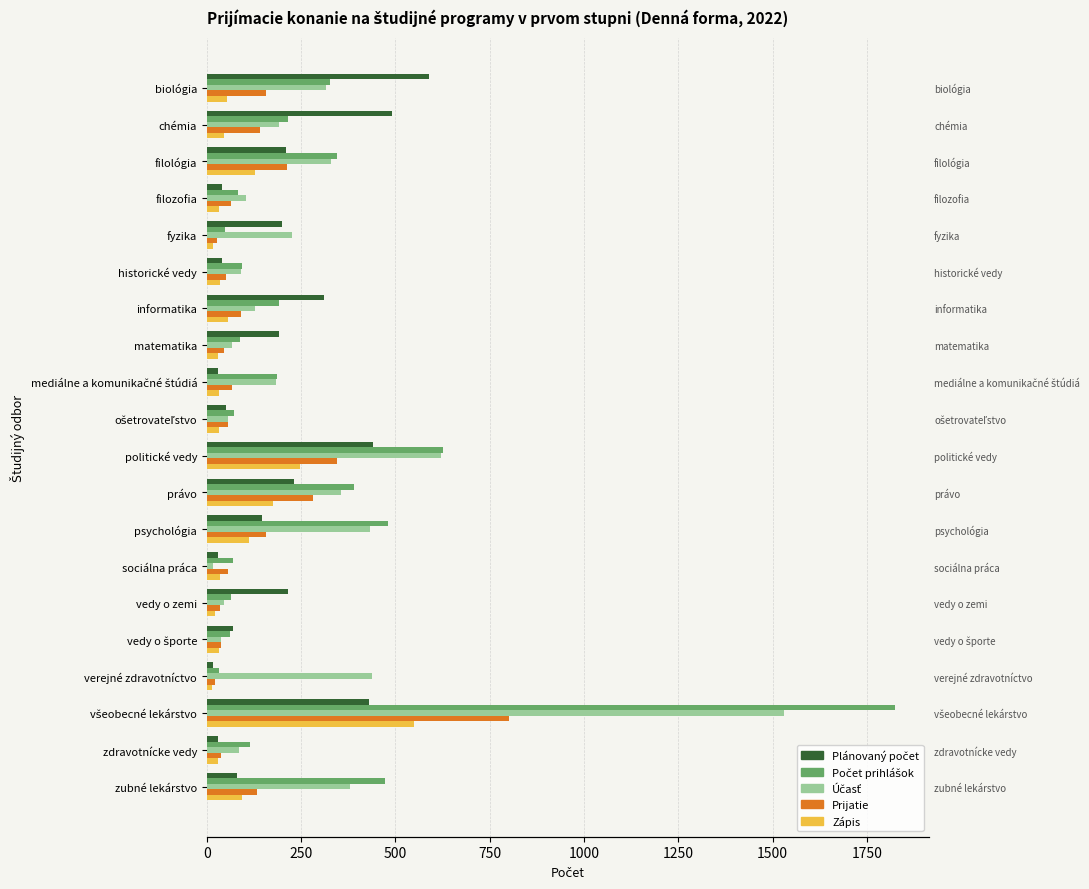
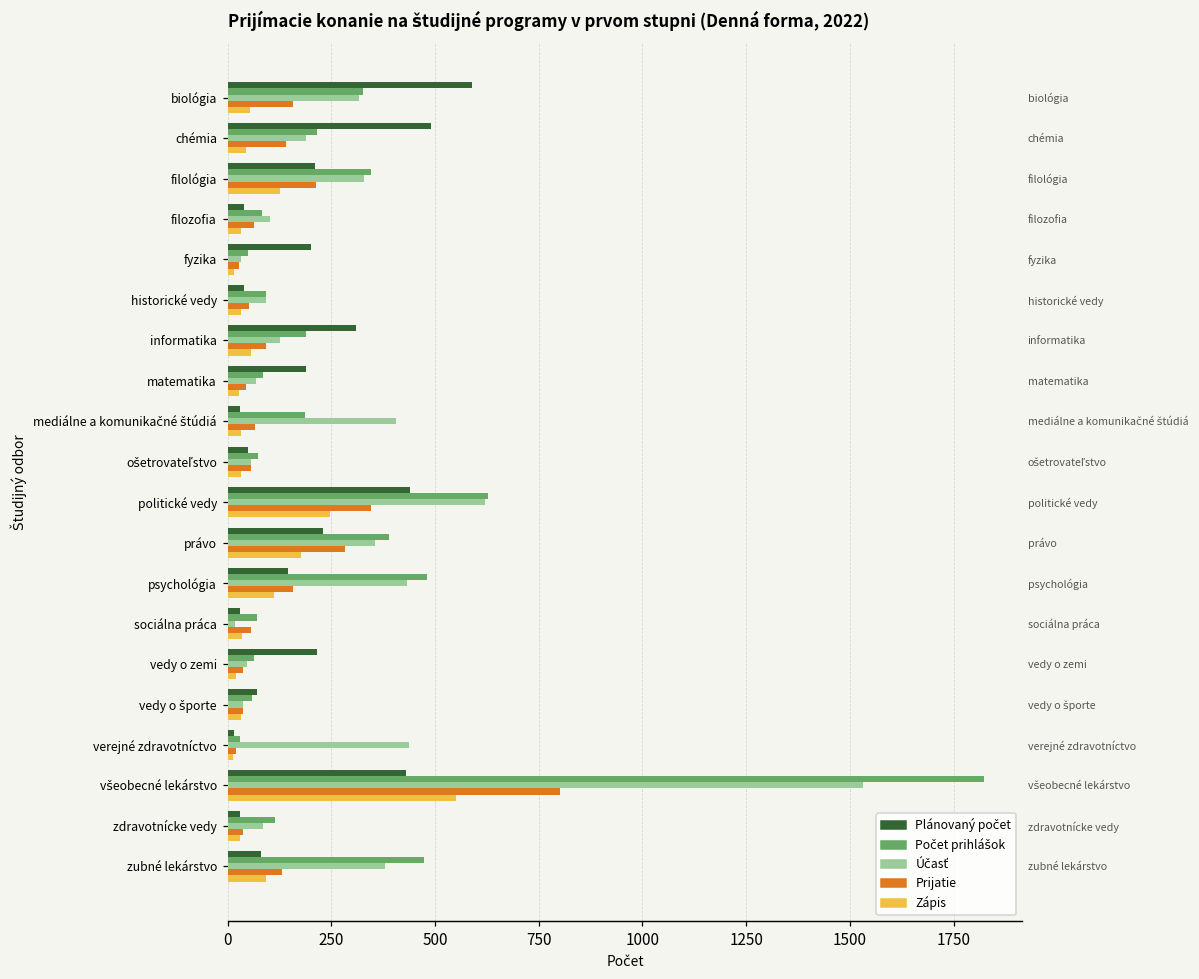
Účasť, fyzika: 230 -> 30
Účasť, mediálne a komunikačné štúdiá: 180 -> 410
